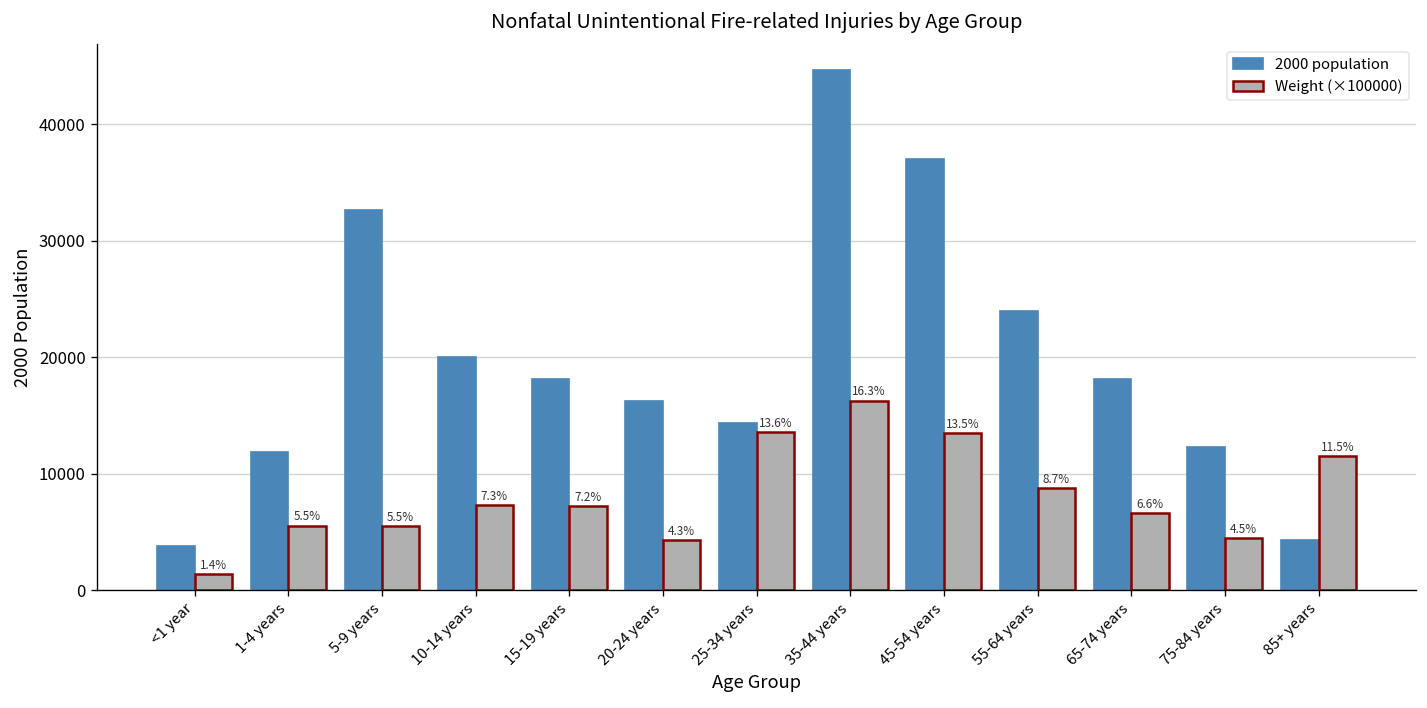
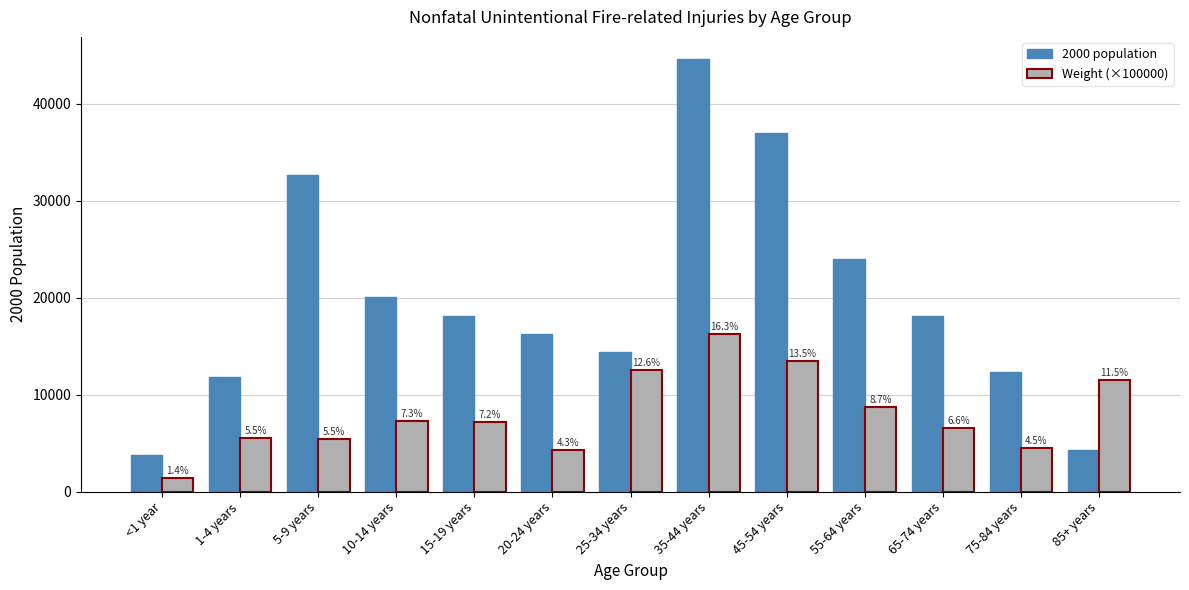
Weight (×100000), 25-34 years: 13.6% -> 12.6%
